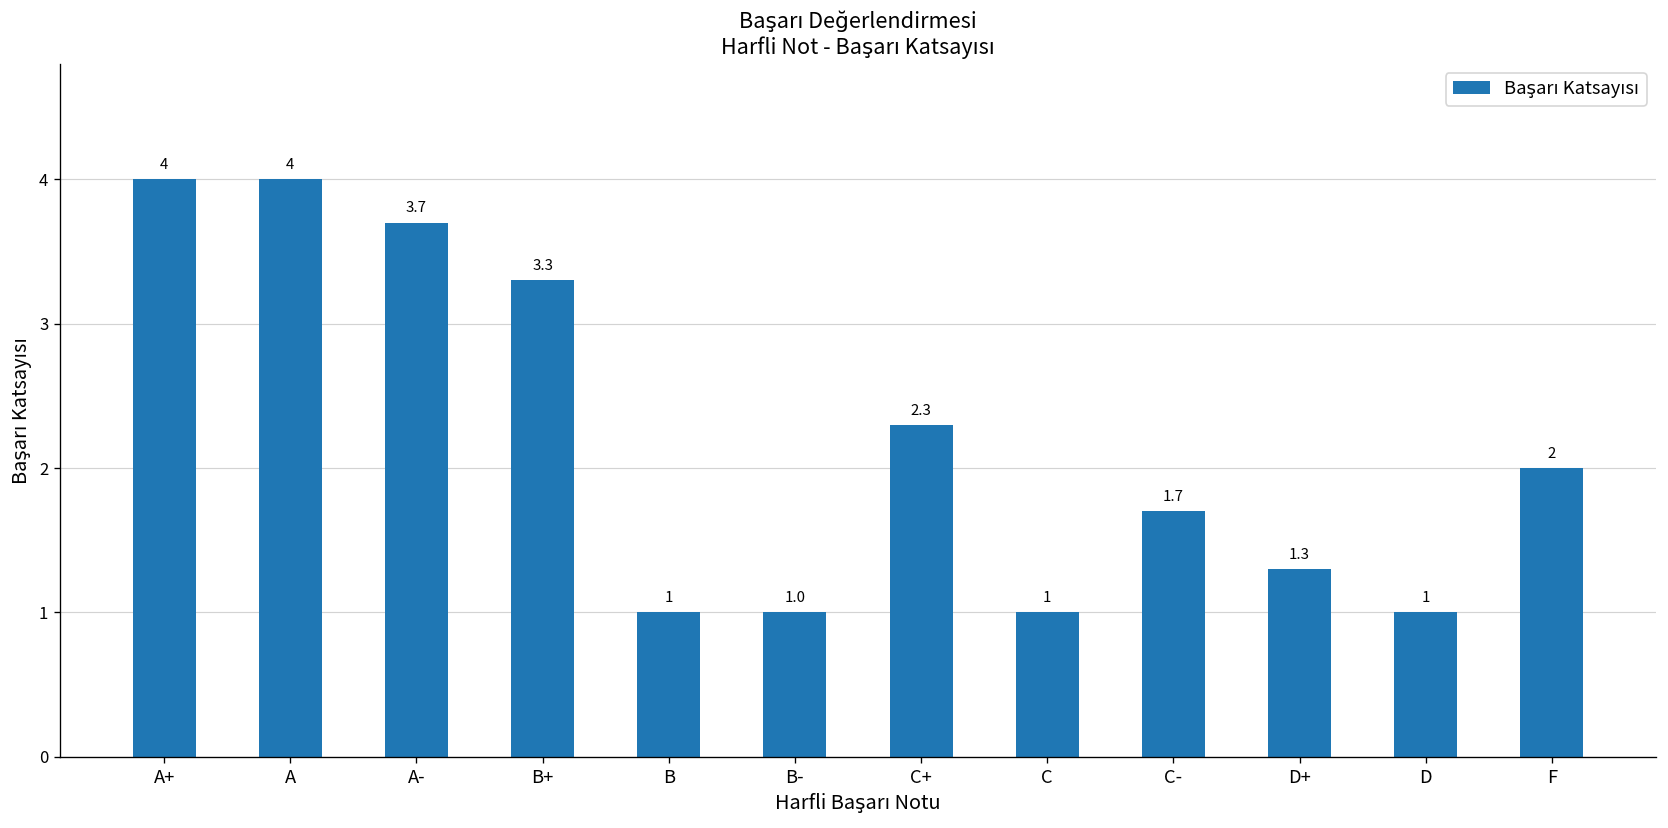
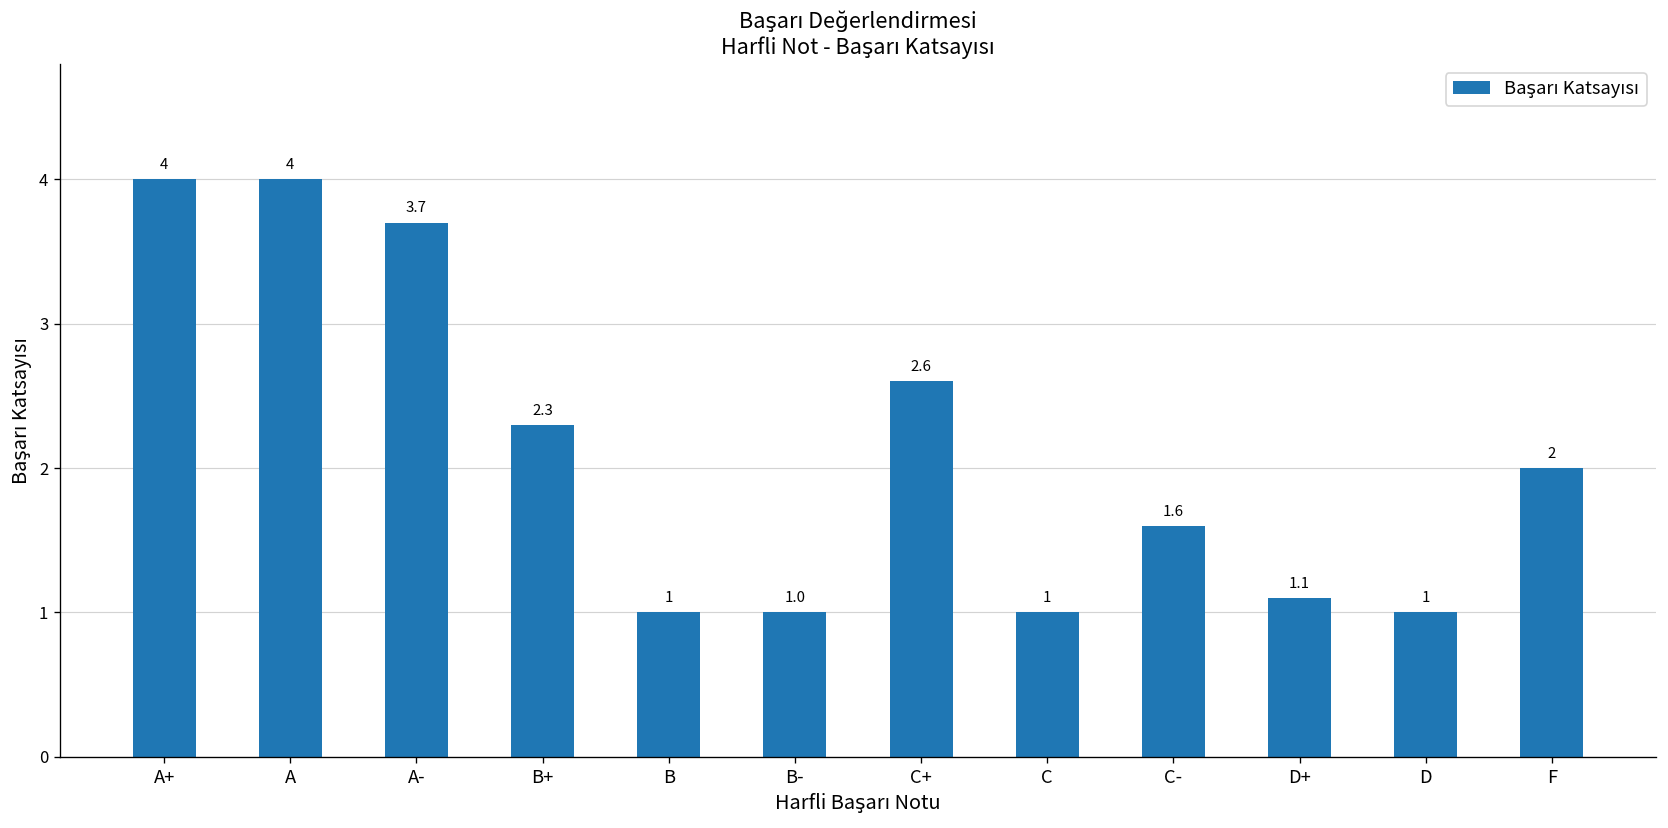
B+: 3.3 -> 2.3
C+: 2.3 -> 2.6
C-: 1.7 -> 1.6
D+: 1.3 -> 1.1
